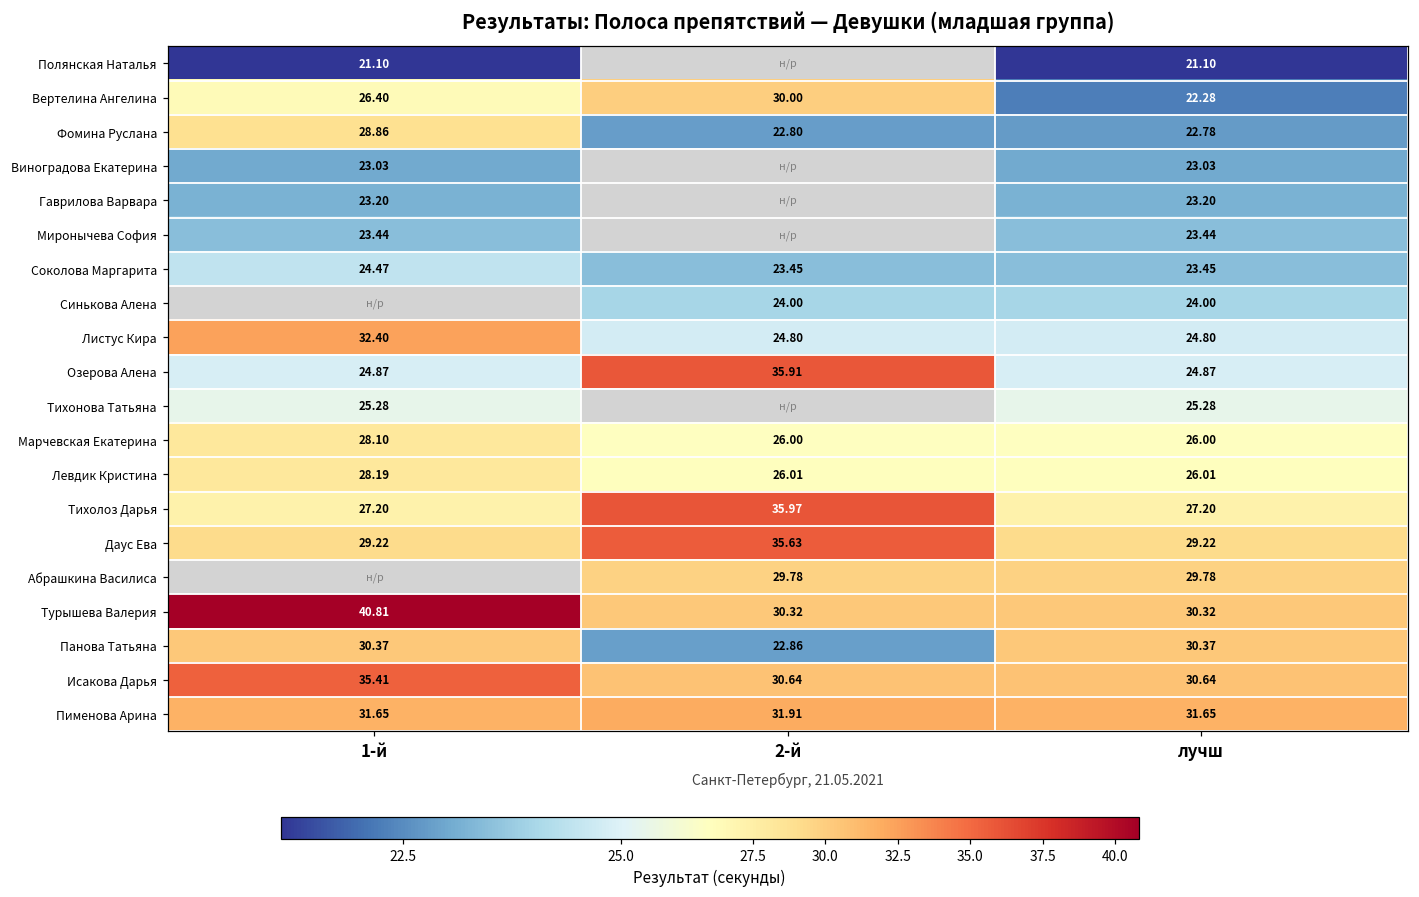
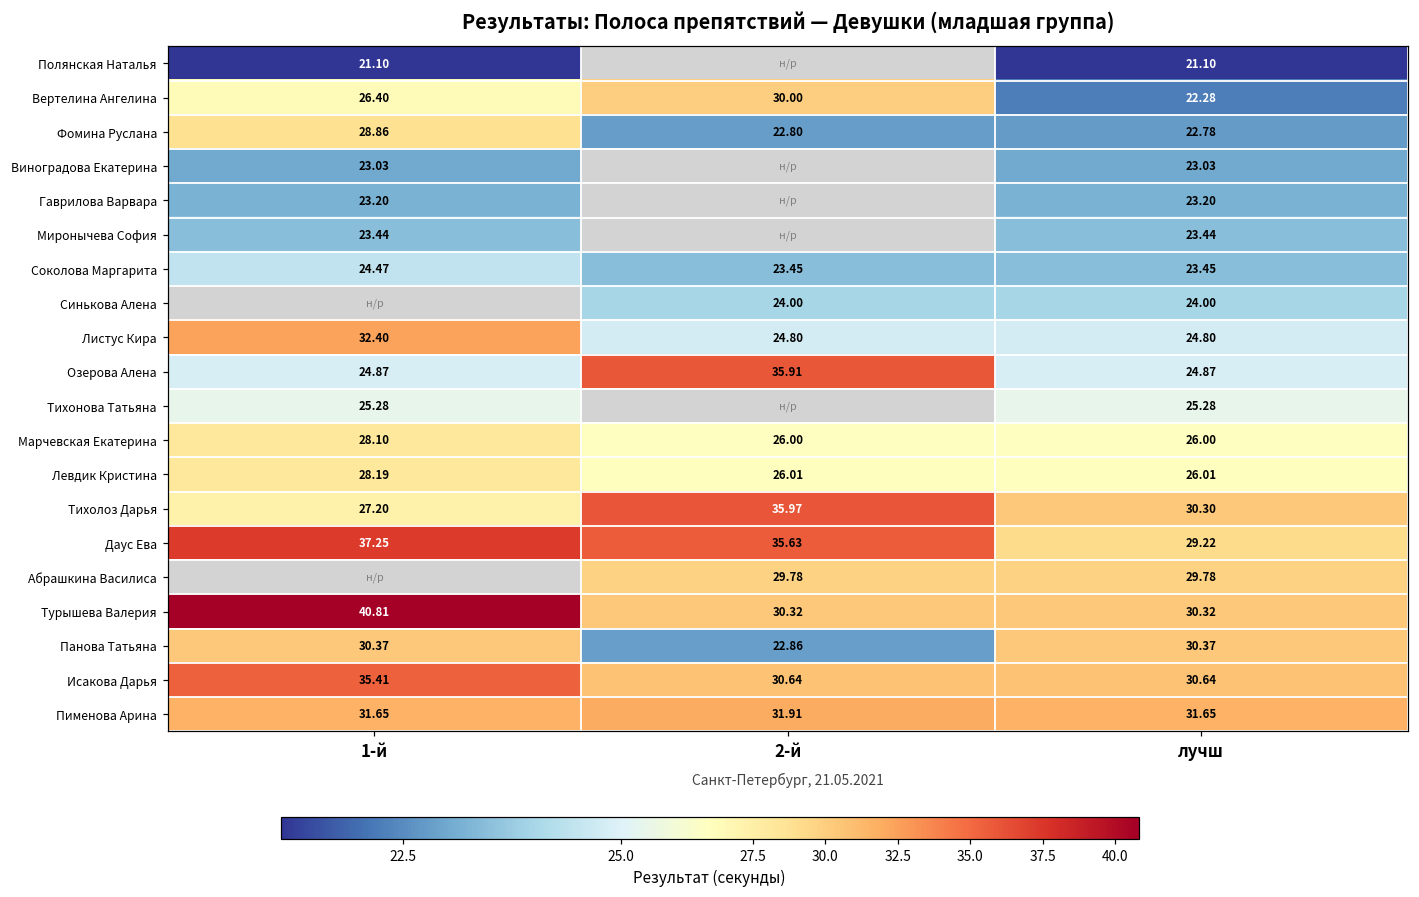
Тихолоз Дарья, лучш: 27.20 -> 30.30
Даус Ева, 1-й: 29.22 -> 37.25
